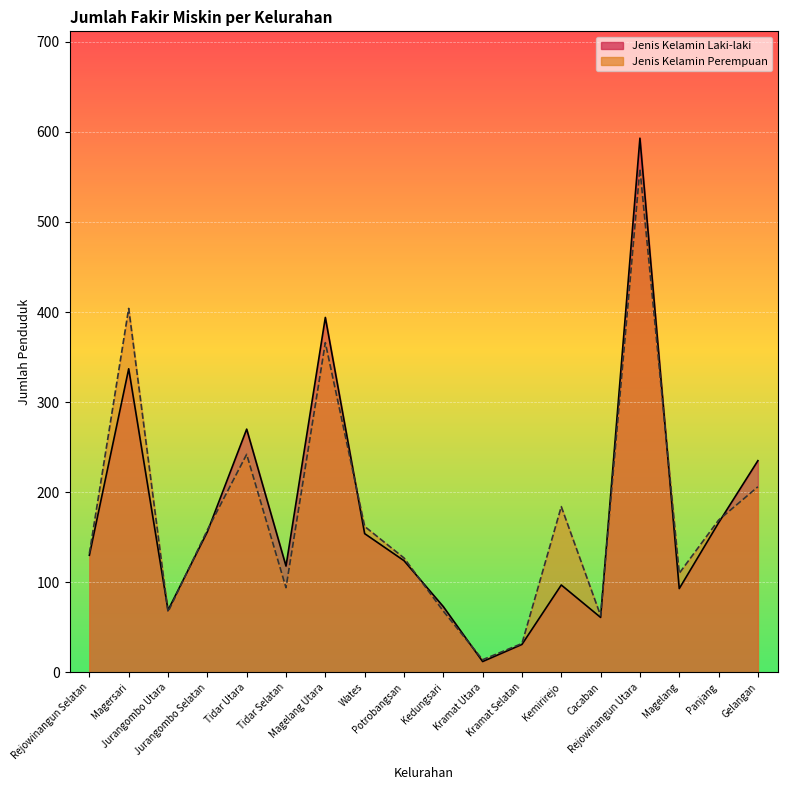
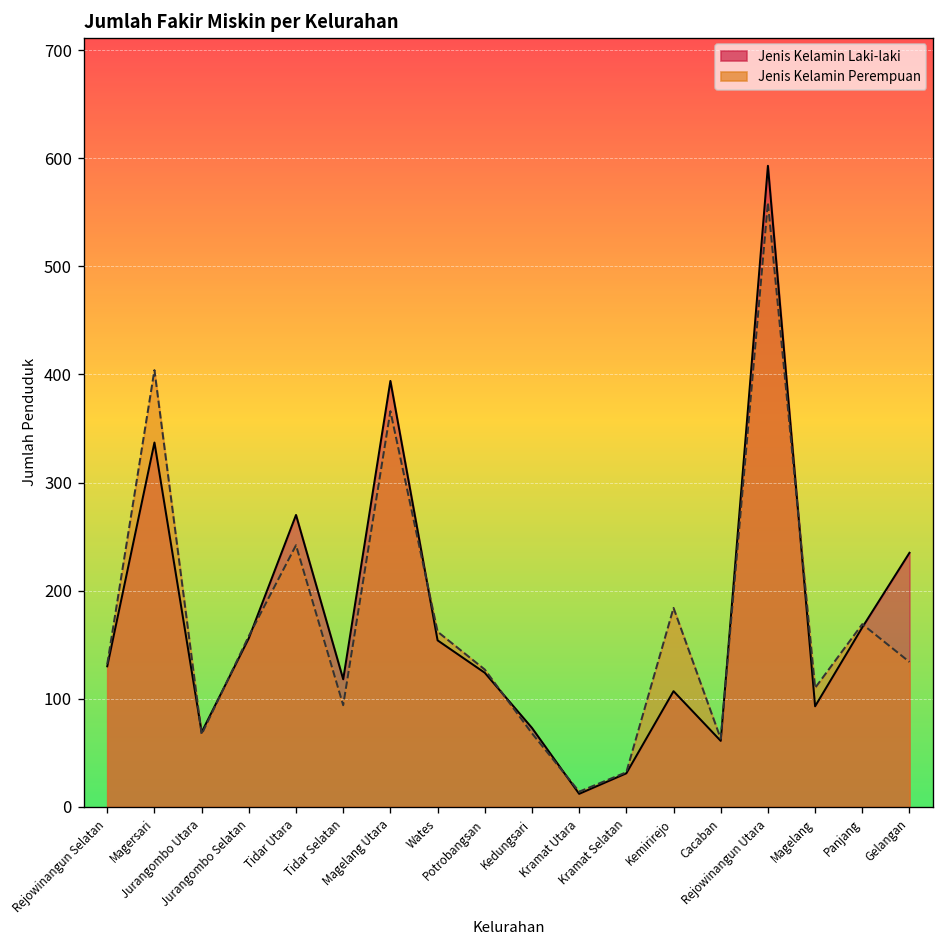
Jenis Kelamin Laki-laki, Kemirirejo: 100 -> 110
Jenis Kelamin Perempuan, Gelangan: 210 -> 130
